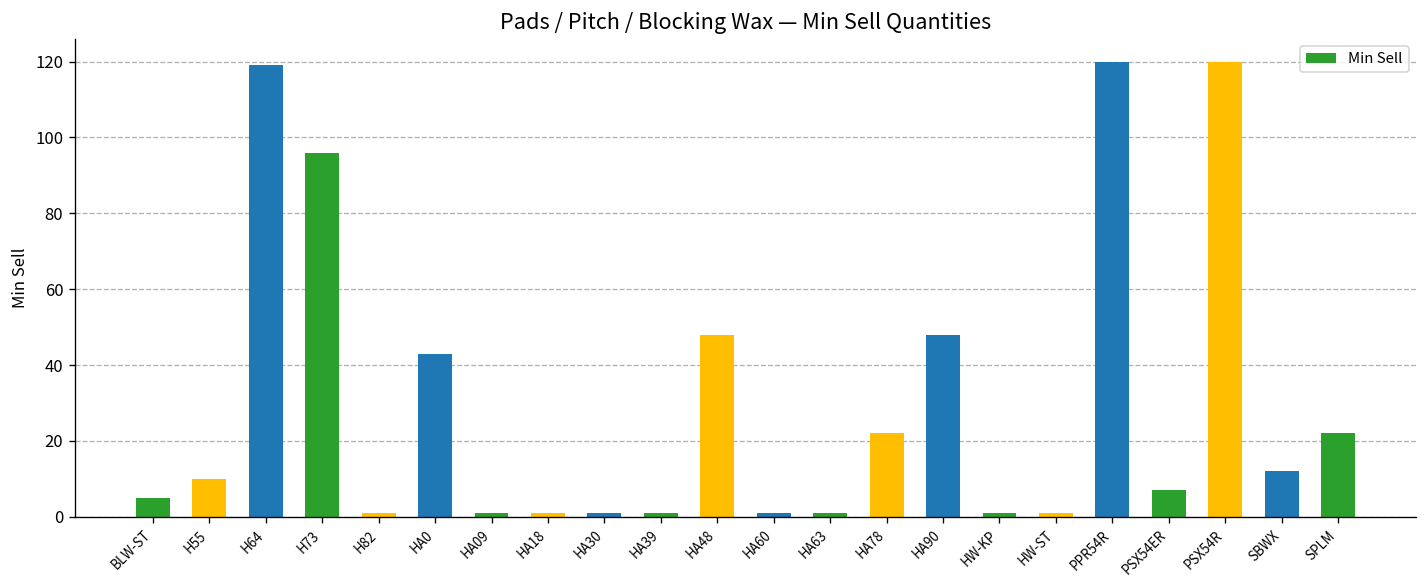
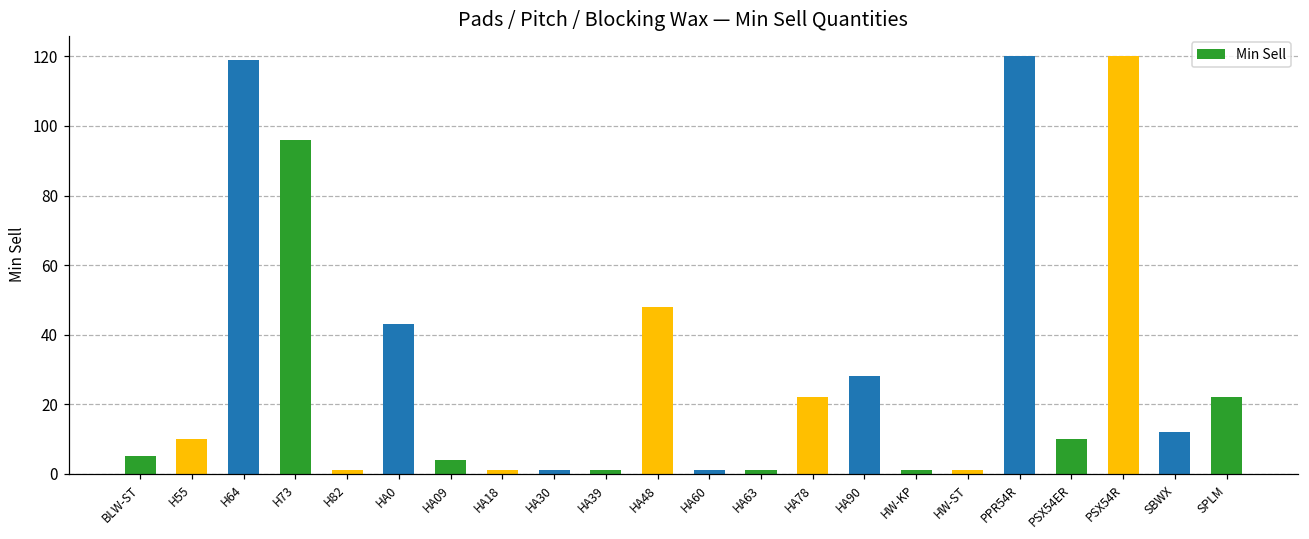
HA09: 1 -> 4
HA90: 48 -> 28
PSX54ER: 7 -> 10
